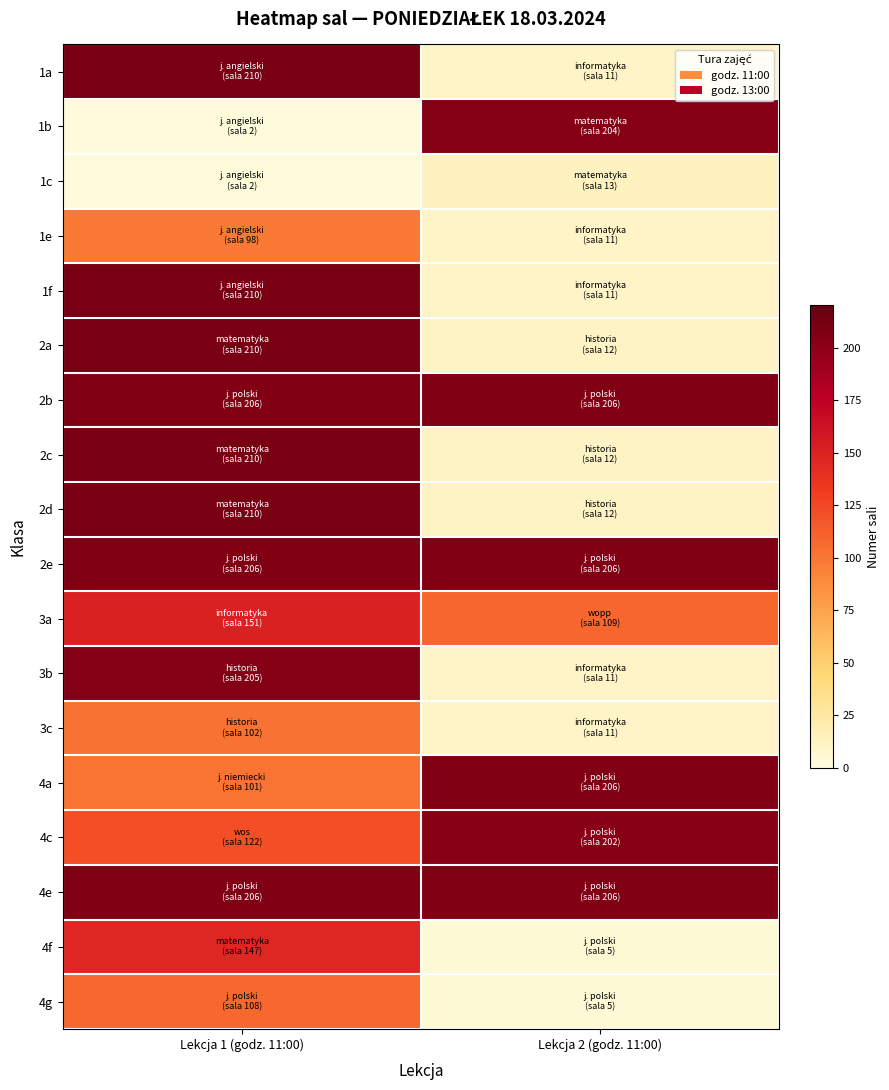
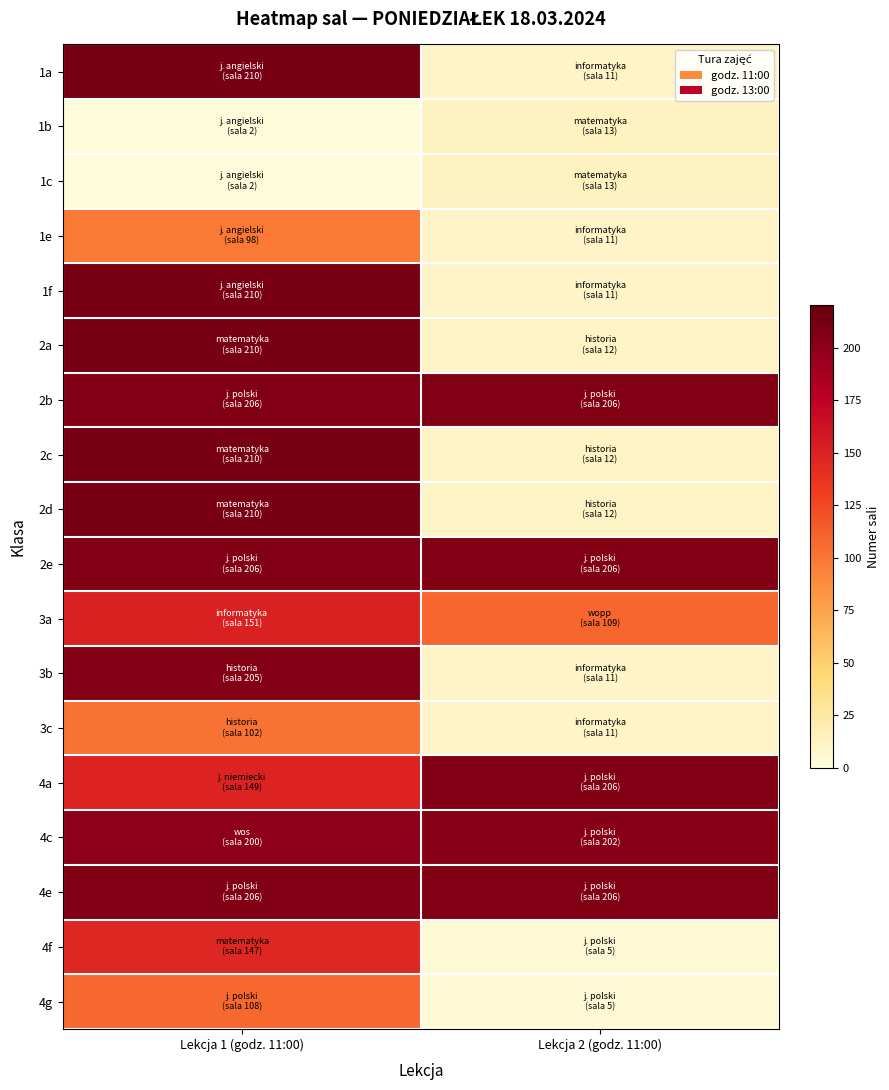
1b, Lekcja 2 (godz. 11:00): 204 -> 13
4a, Lekcja 1 (godz. 11:00): 101 -> 149
4c, Lekcja 1 (godz. 11:00): 122 -> 200
